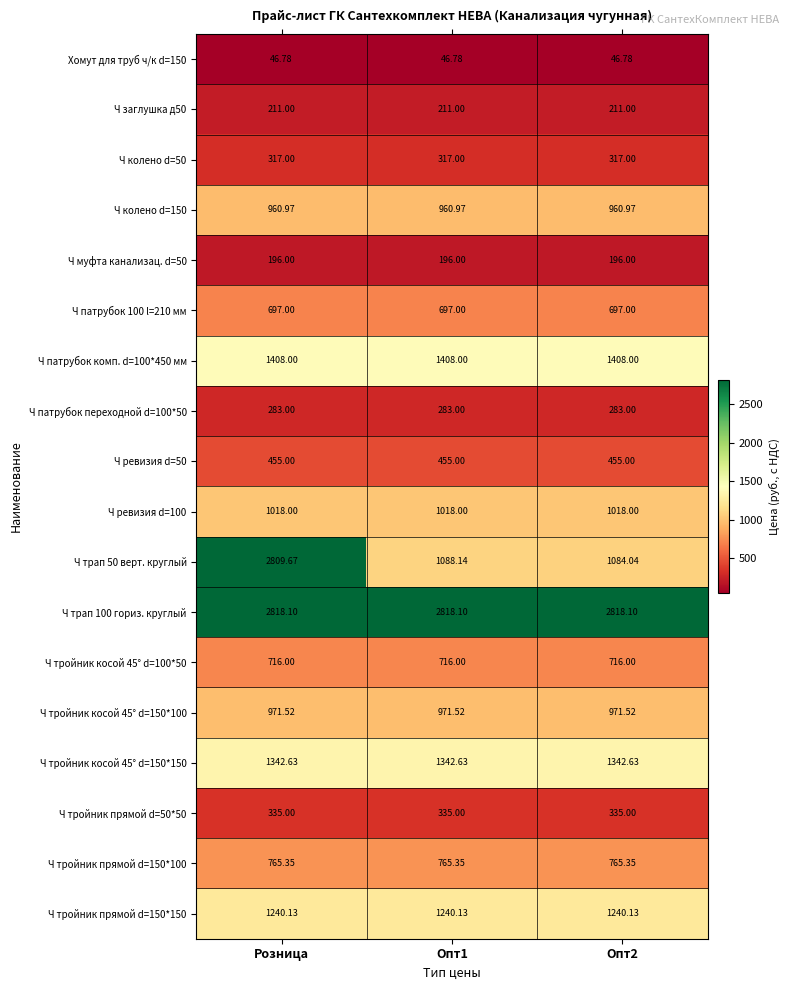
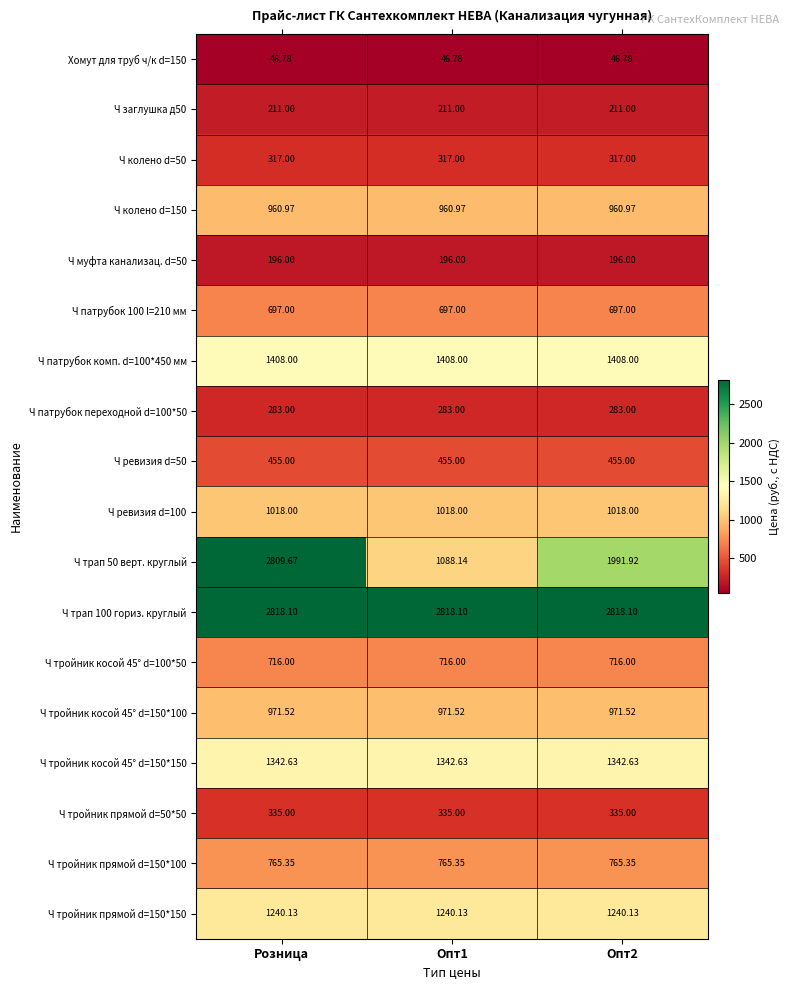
Ч трап 50 верт. круглый, Опт2: 1084.04 -> 1991.92
